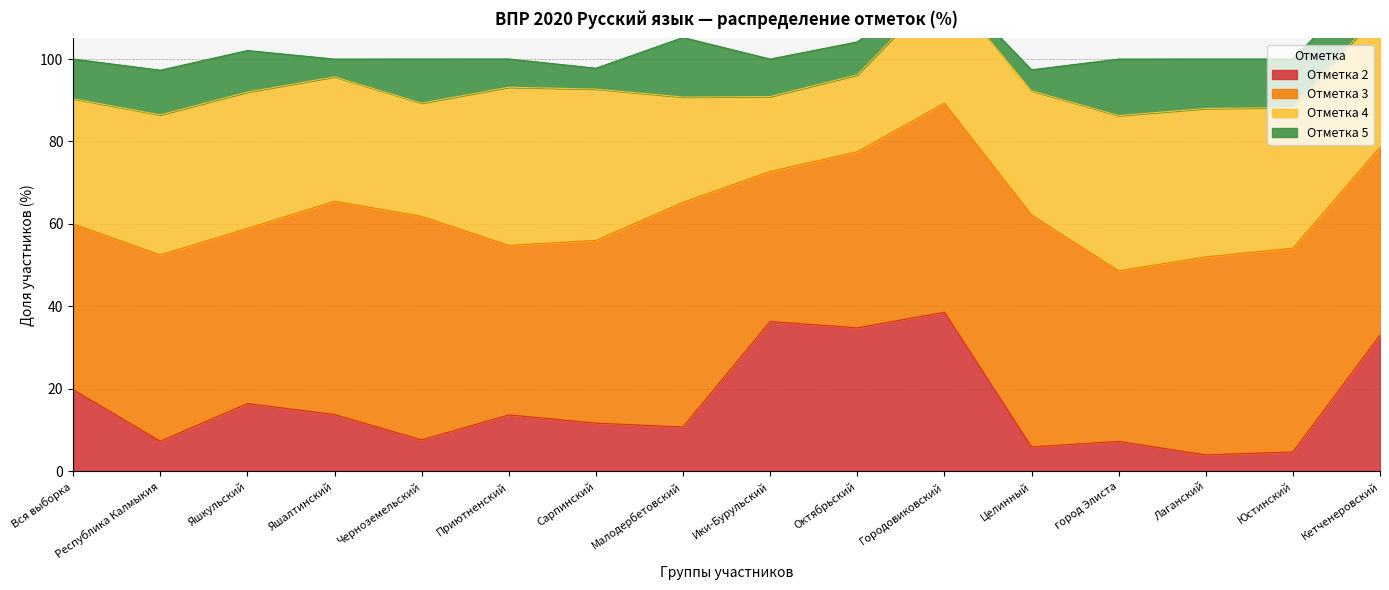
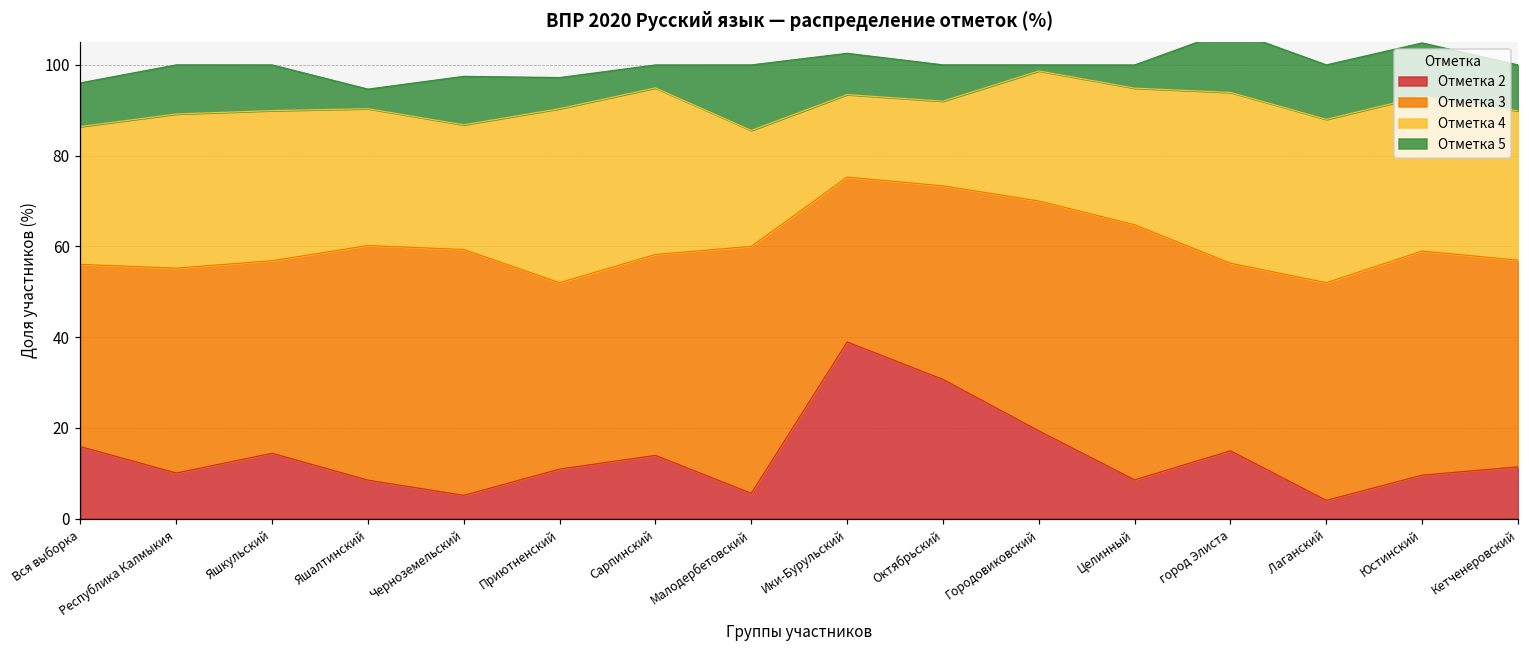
Отметка 2, Вся выборка: 20 -> 16
Отметка 2, Республика Калмыкия: 7 -> 10
Отметка 2, Яшкульский: 16 -> 14
Отметка 2, Яшалтинский: 14 -> 8
Отметка 2, Черноземельский: 8 -> 5
Отметка 2, Приютненский: 14 -> 11
Отметка 2, Сарпинский: 12 -> 14
Отметка 2, Малодербетовский: 11 -> 6
Отметка 2, Ики-Бурульский: 36 -> 39
Отметка 2, Октябрьский: 35 -> 31
Отметка 2, Городовиковский: 39 -> 19
Отметка 2, Целинный: 6 -> 9
Отметка 2, город Элиста: 7 -> 15
Отметка 2, Юстинский: 5 -> 10
Отметка 2, Кетченеровский: 33 -> 11
